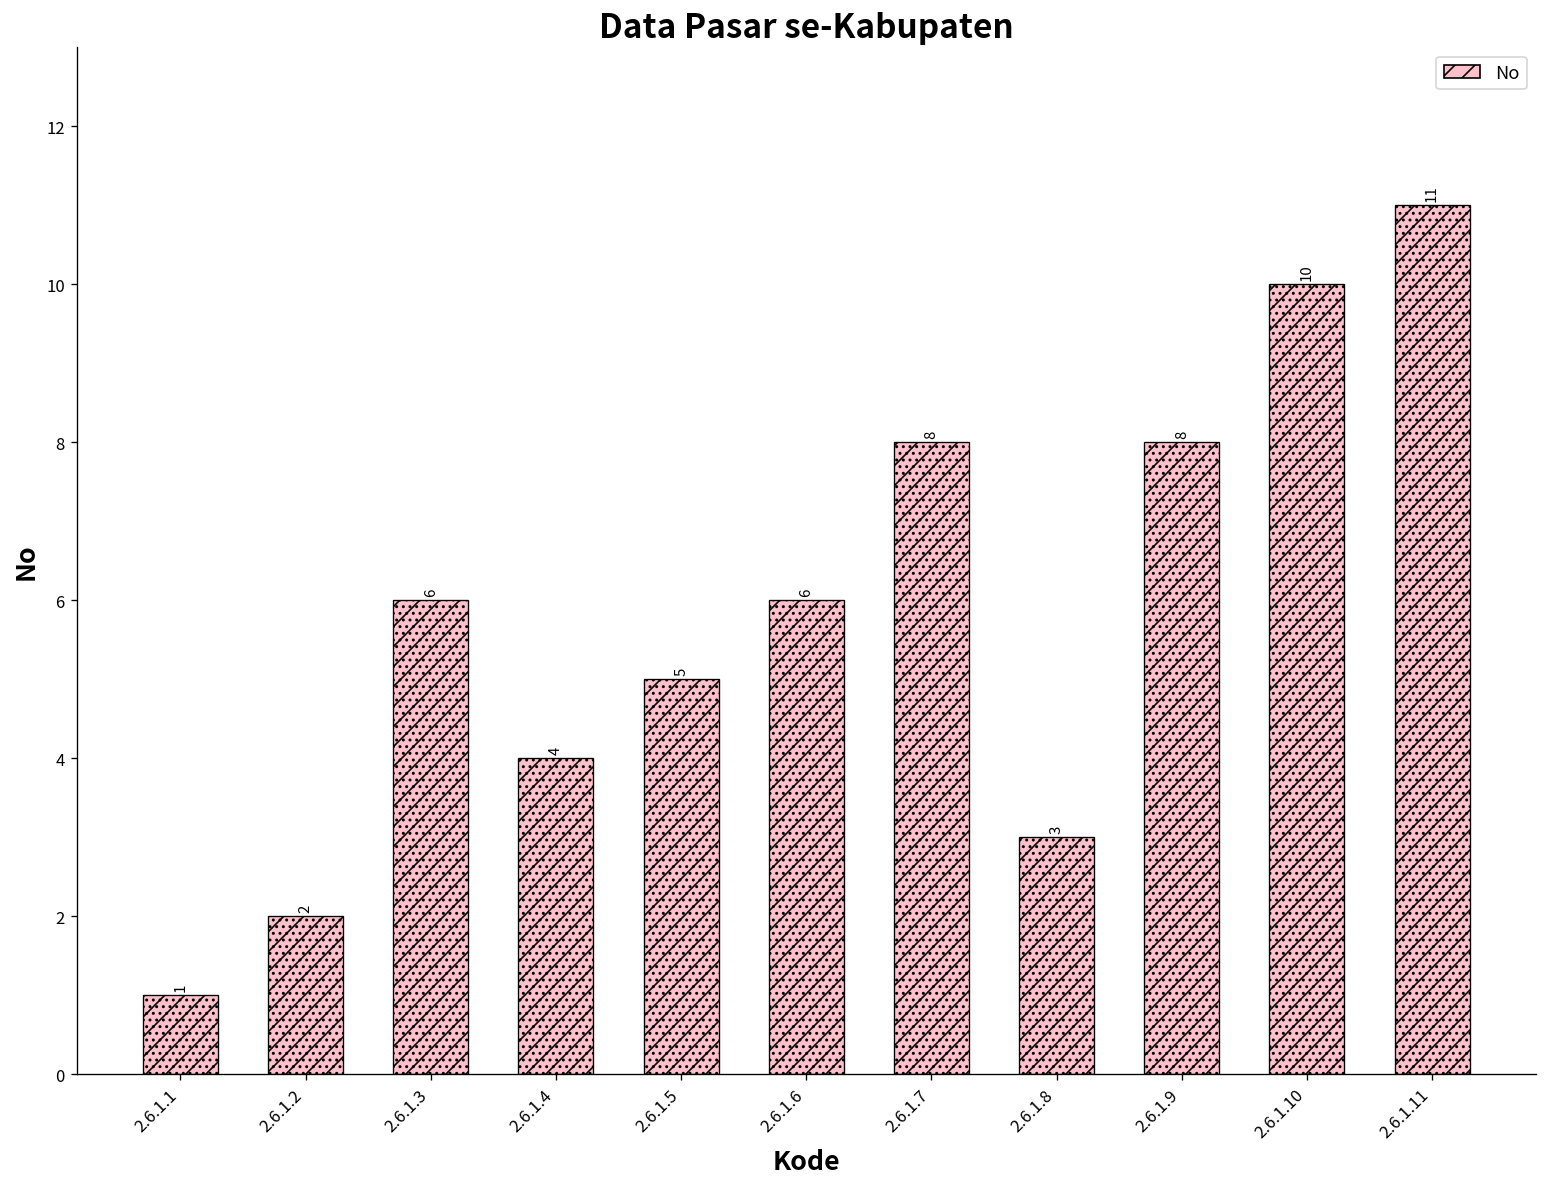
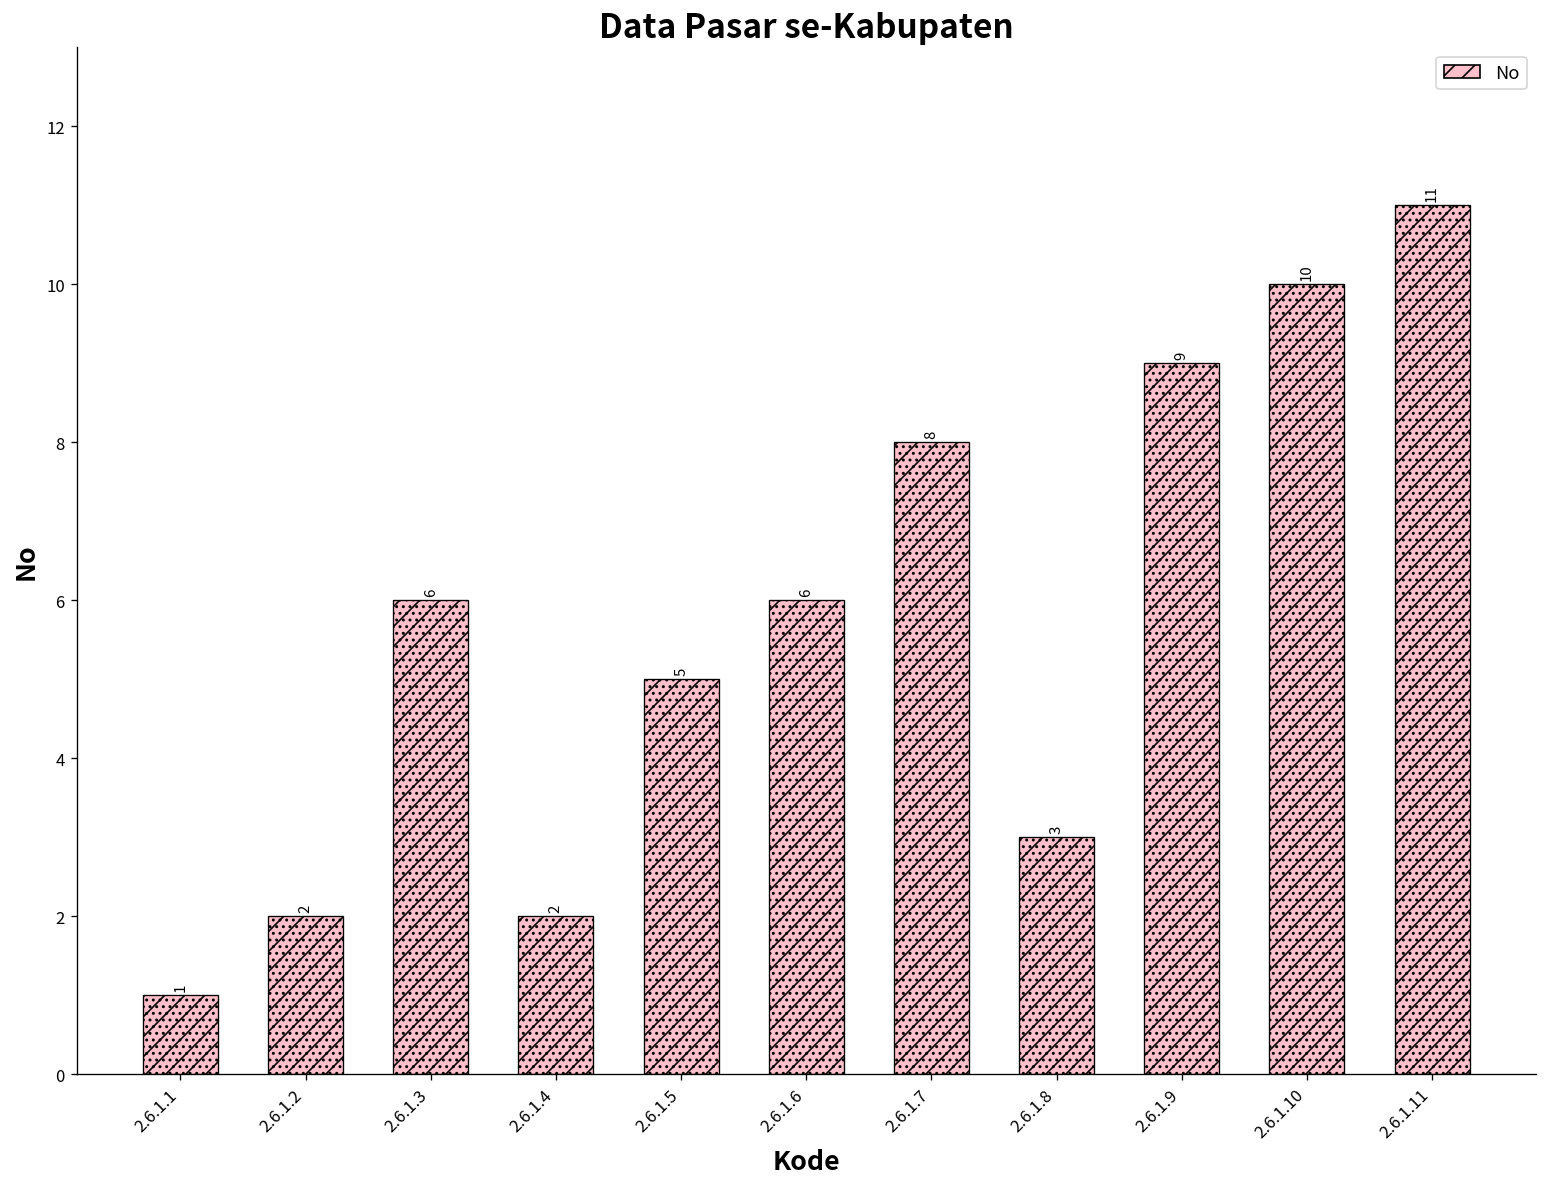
2.6.1.4: 4 -> 2
2.6.1.9: 8 -> 9
